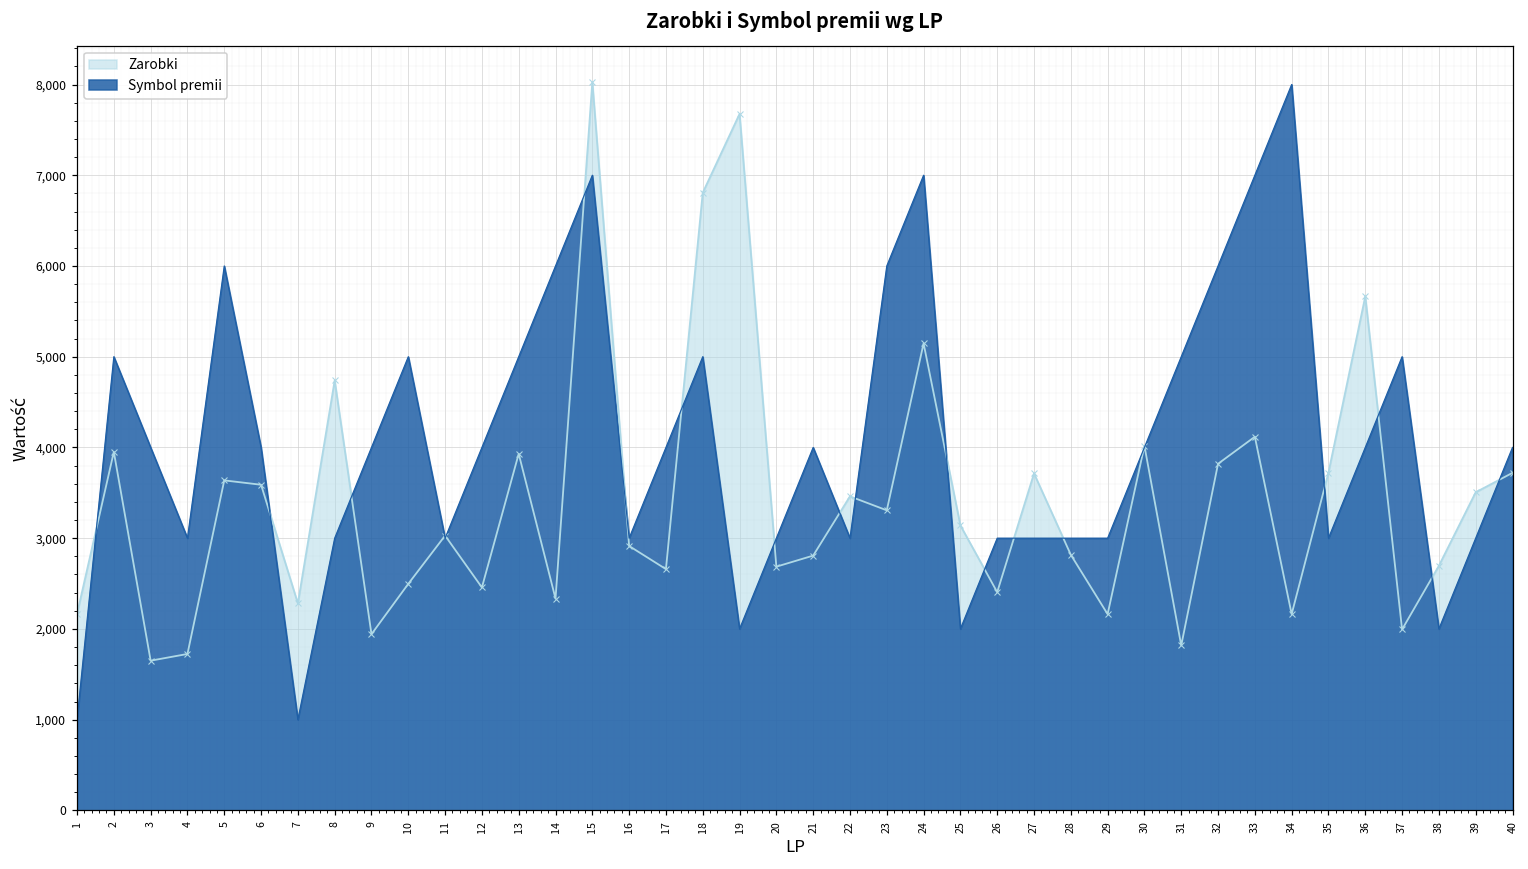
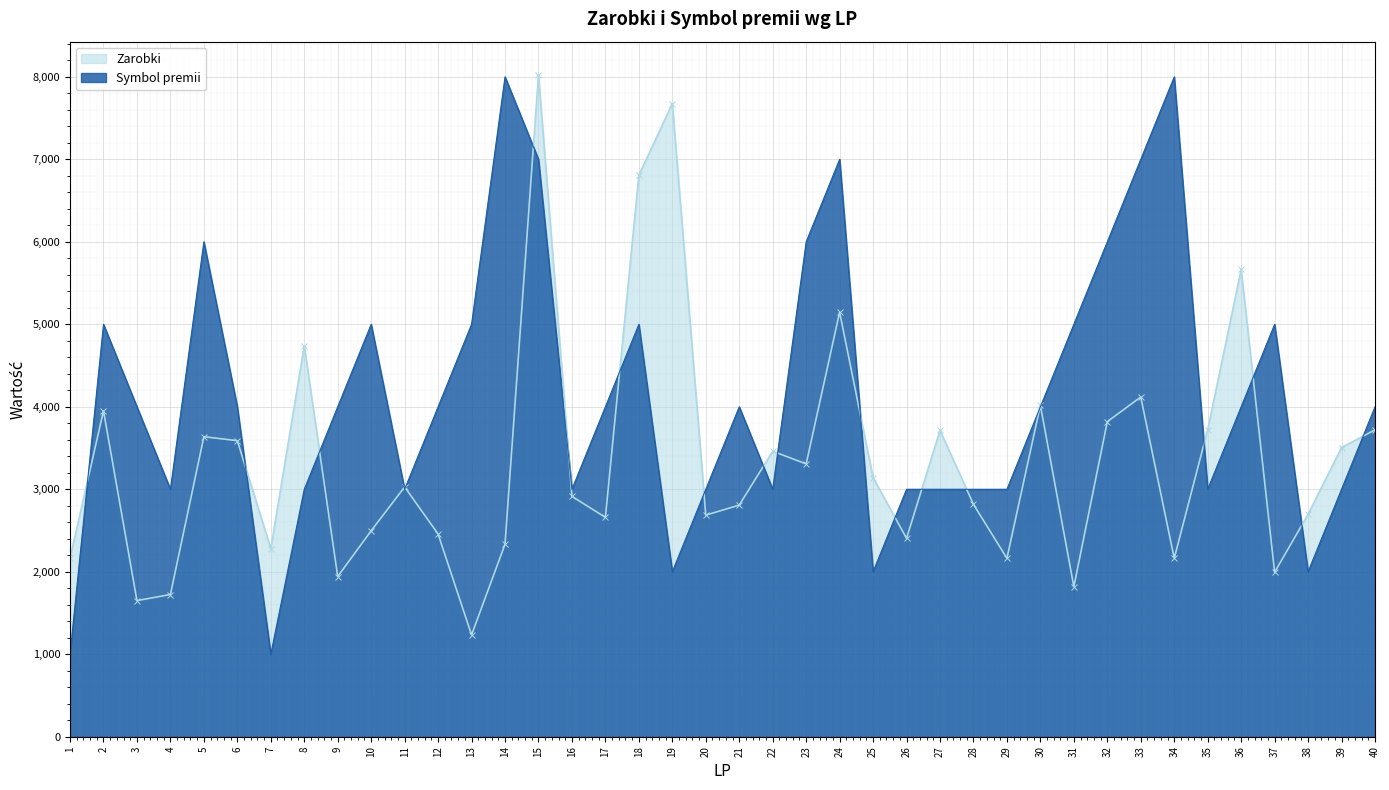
Zarobki, 13: 3,900 -> 1,200
Symbol premii, 14: 6,000 -> 8,000
